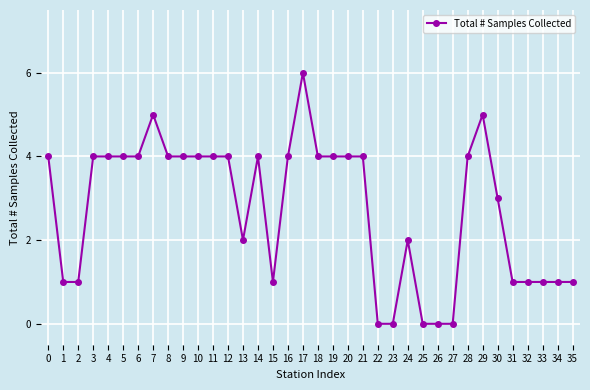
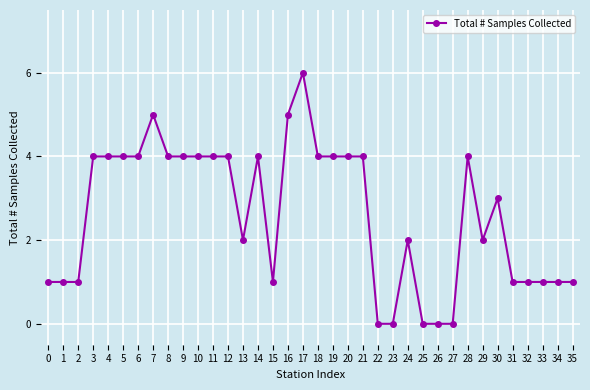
0: 4 -> 1
16: 4 -> 5
29: 5 -> 2
